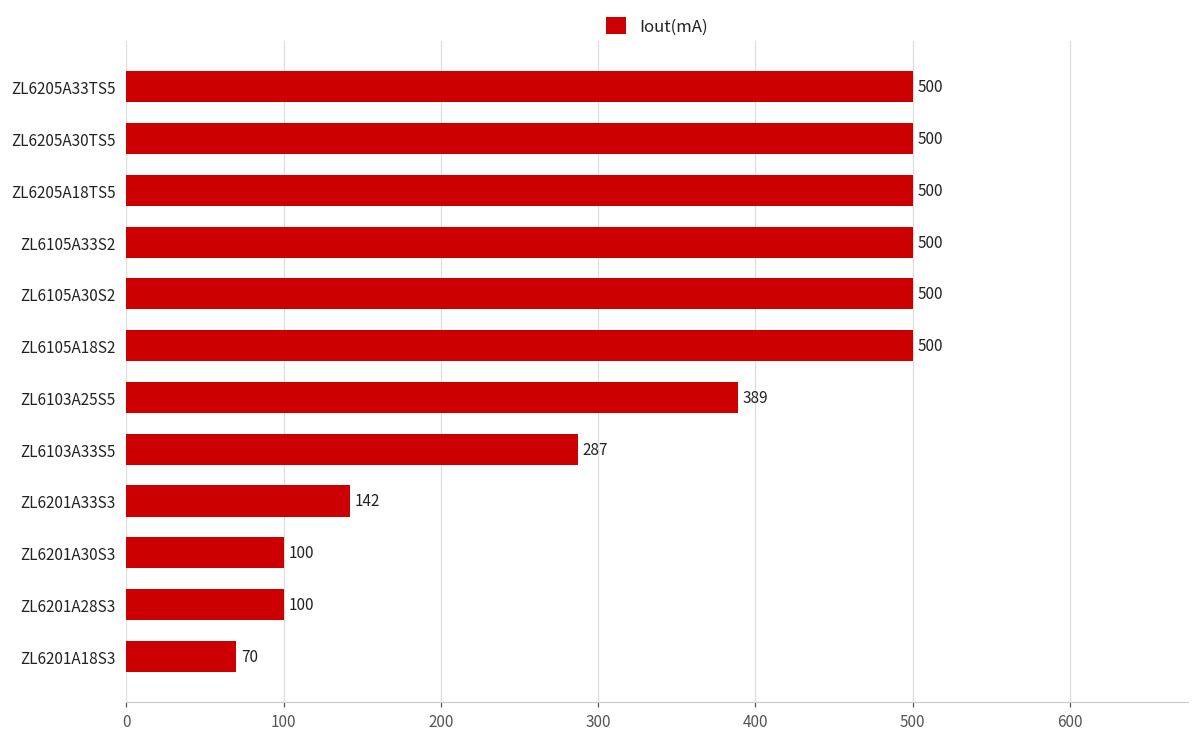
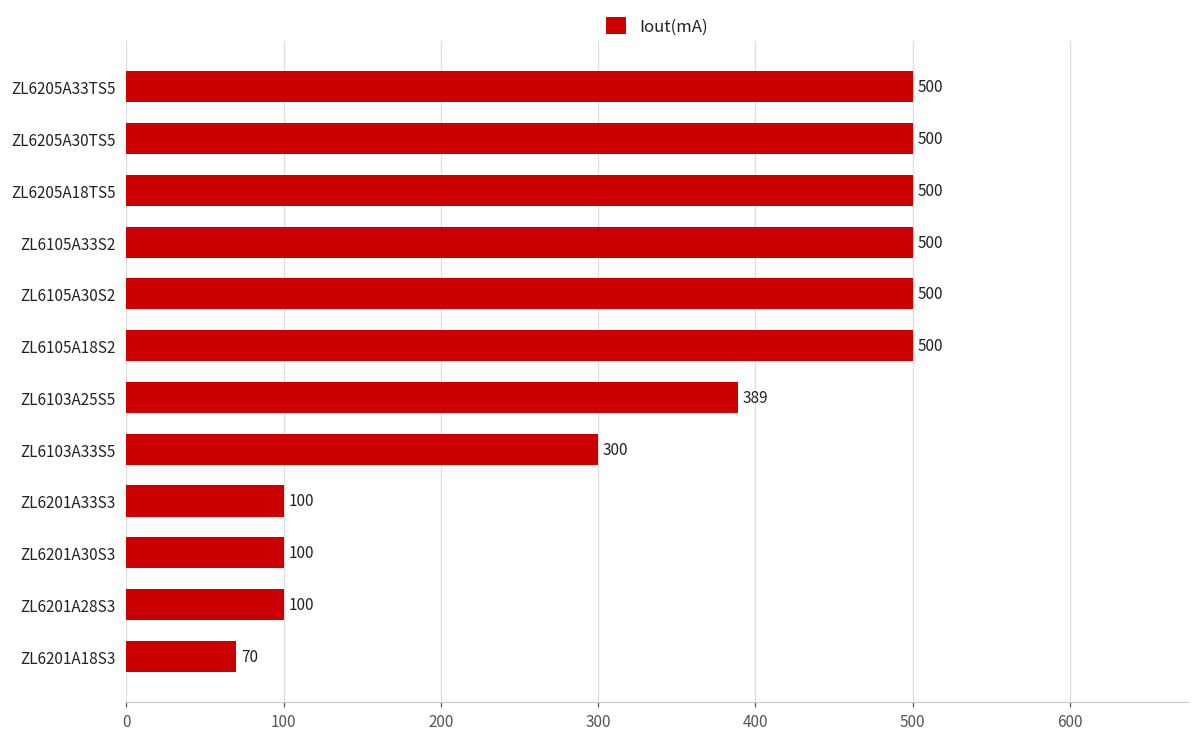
ZL6103A33S5: 287 -> 300
ZL6201A33S3: 142 -> 100
